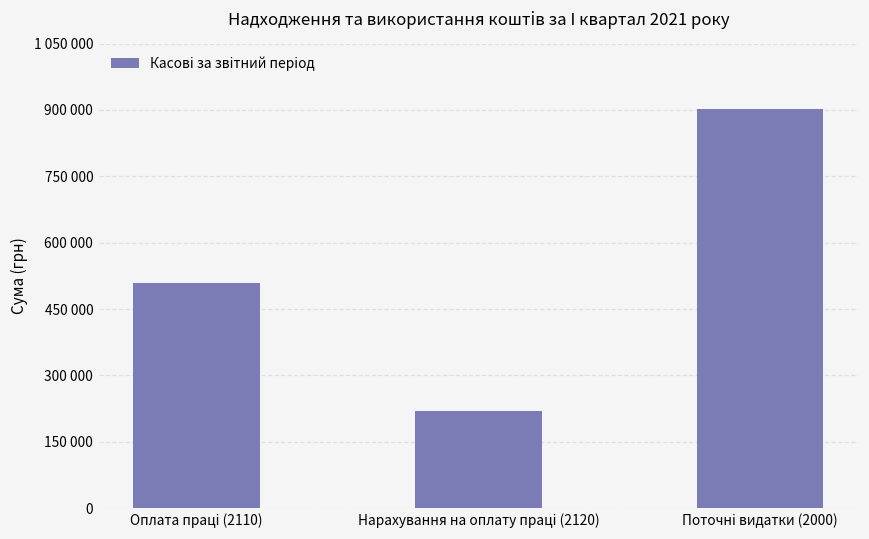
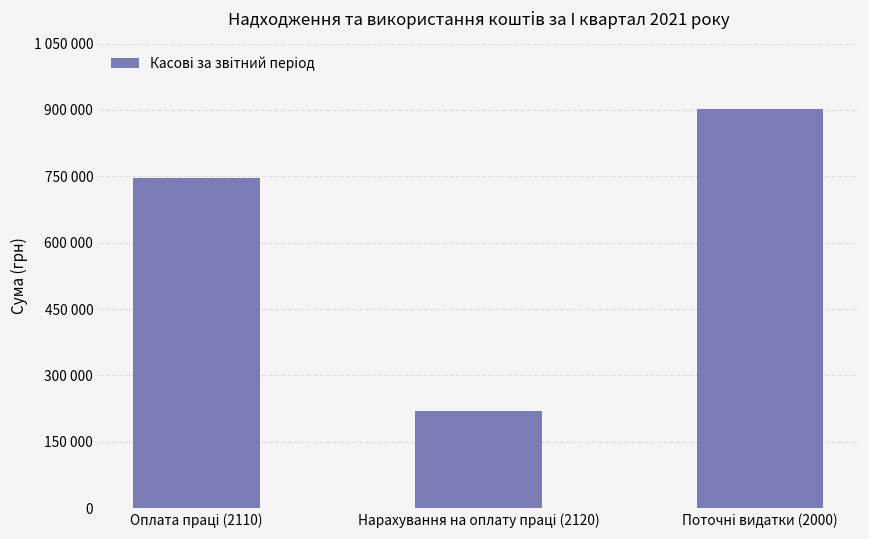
Оплата праці (2110): 510000 -> 750000
